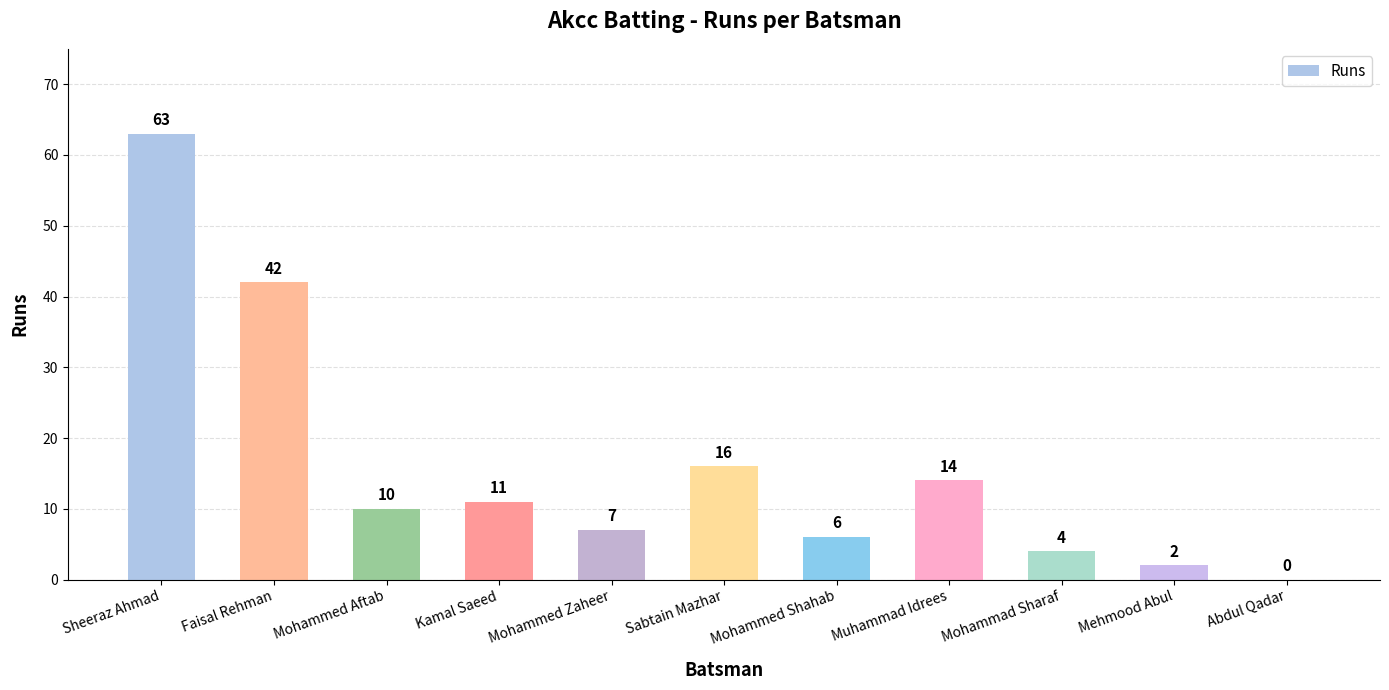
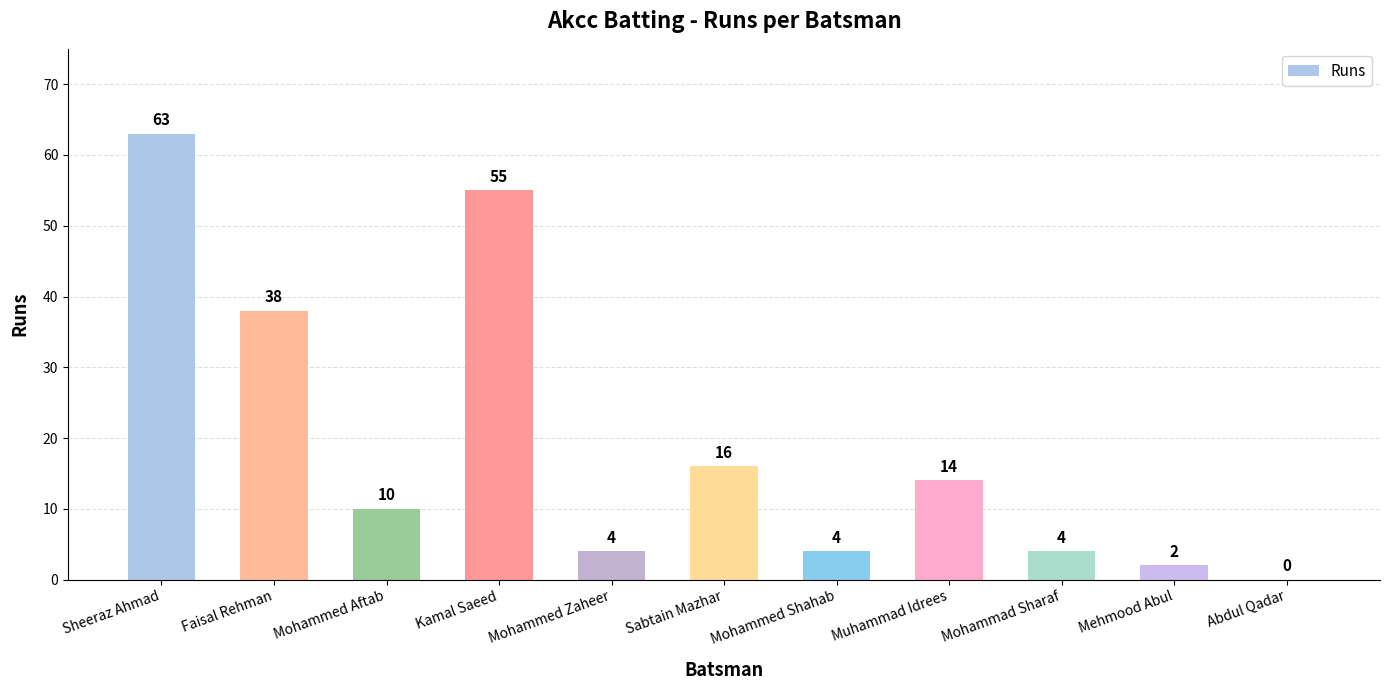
Faisal Rehman: 42 -> 38
Kamal Saeed: 11 -> 55
Mohammed Zaheer: 7 -> 4
Mohammed Shahab: 6 -> 4
